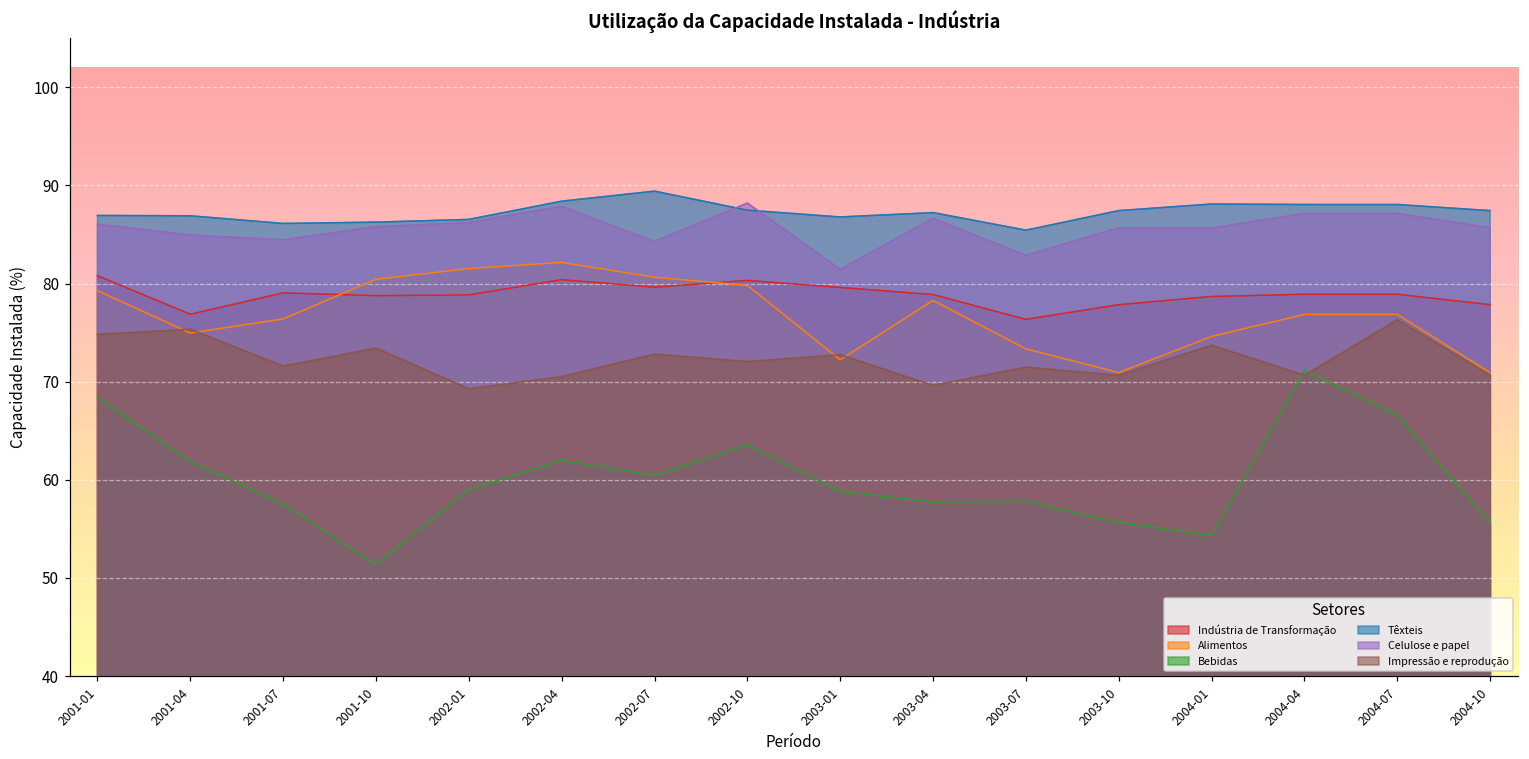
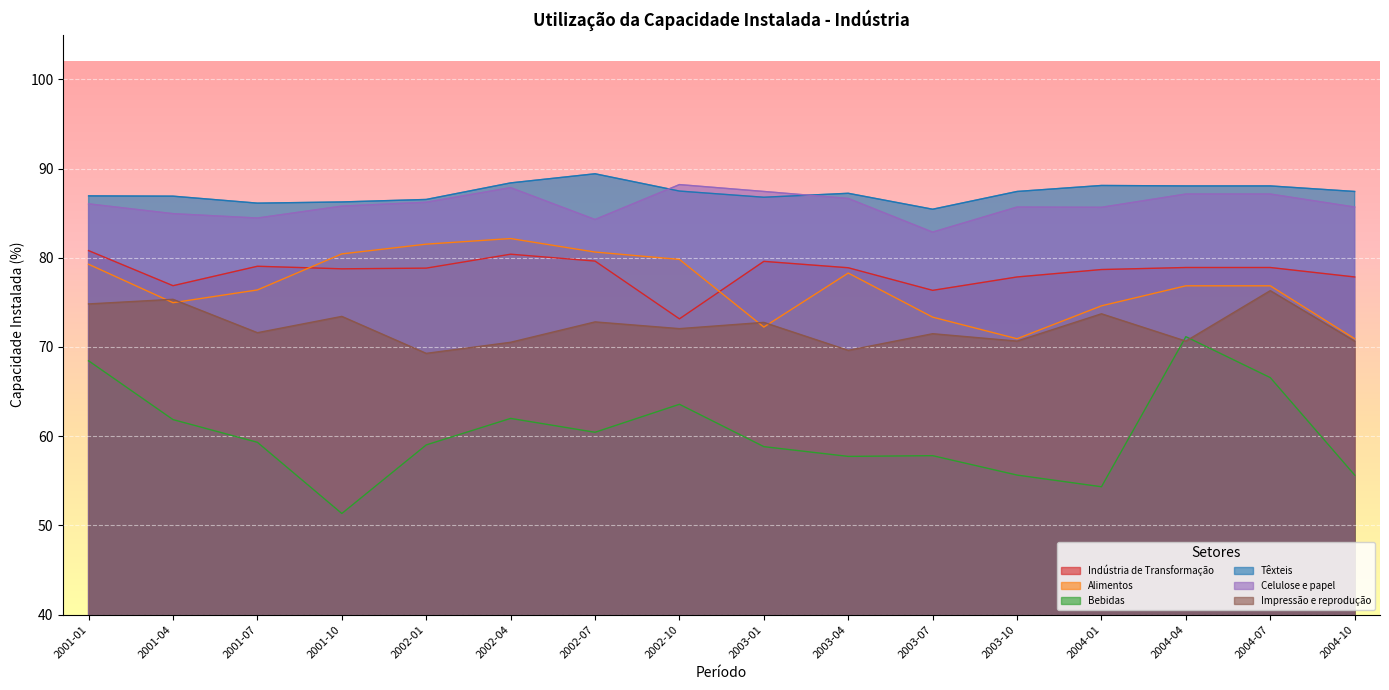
Bebidas, 2001-07: 58 -> 59
Indústria de Transformação, 2002-10: 80 -> 73
Celulose e papel, 2003-01: 81 -> 87
